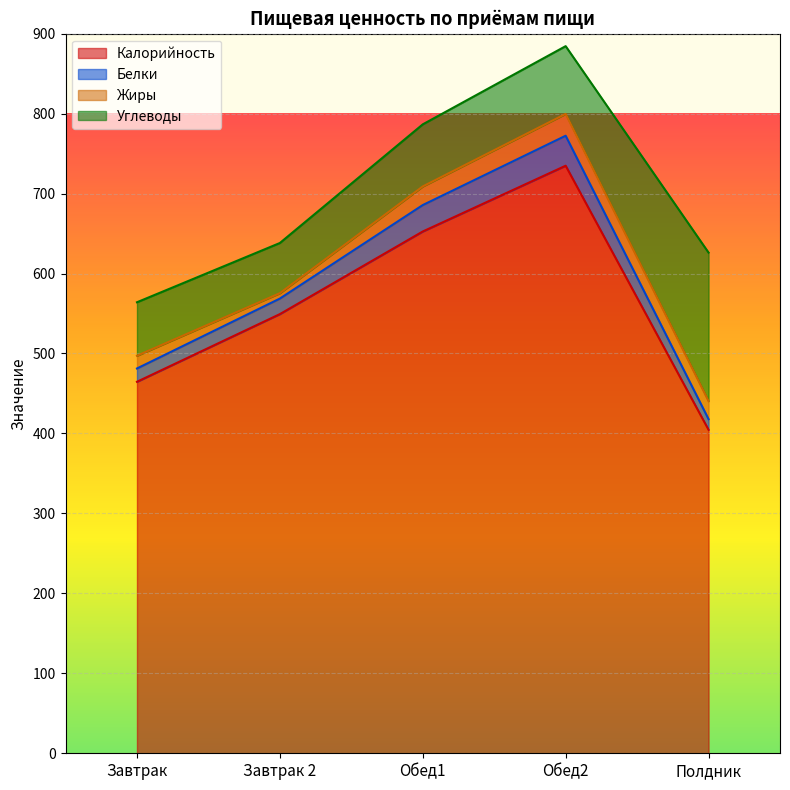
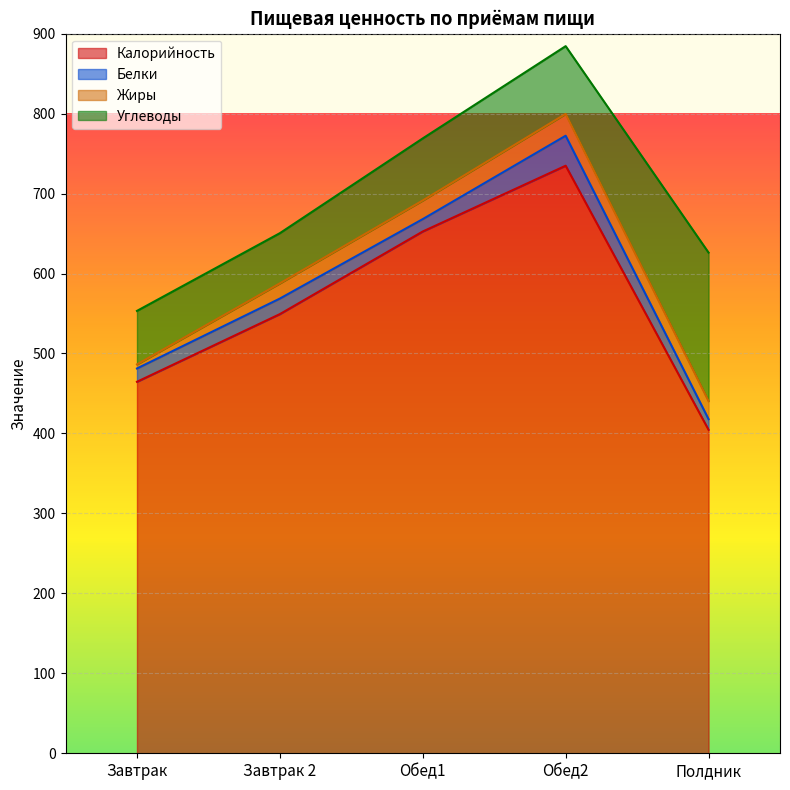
Жиры, Завтрак: 20 -> 10
Жиры, Завтрак 2: 10 -> 20
Белки, Обед1: 30 -> 20
